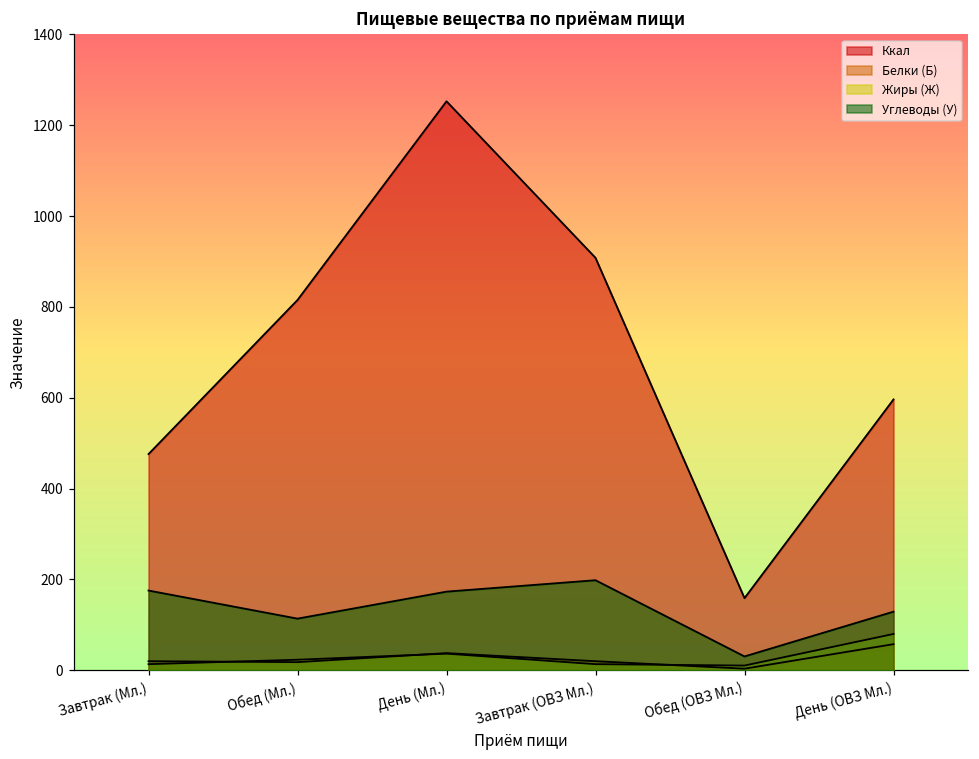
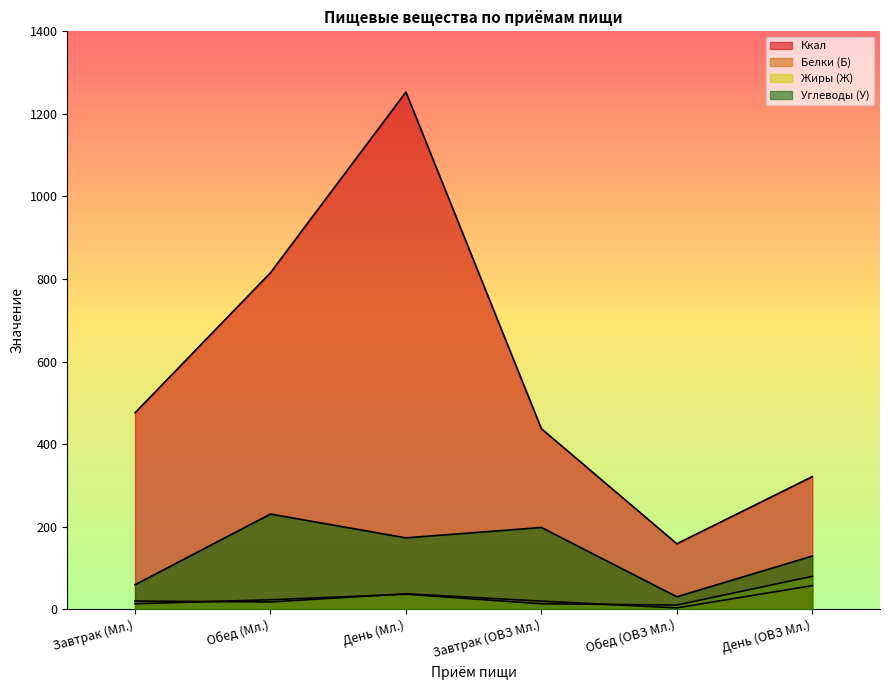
Углеводы (У), Завтрак (Мл.): 180 -> 60
Углеводы (У), Обед (Мл.): 110 -> 230
Ккал, Завтрак (ОВЗ Мл.): 910 -> 440
Ккал, День (ОВЗ Мл.): 600 -> 320
